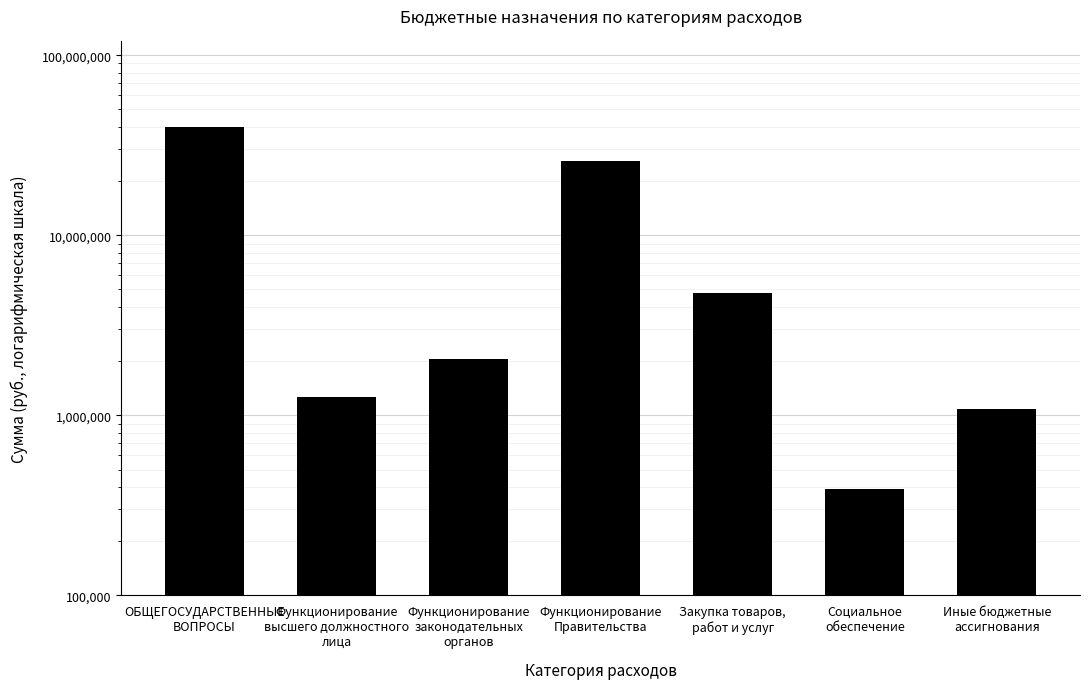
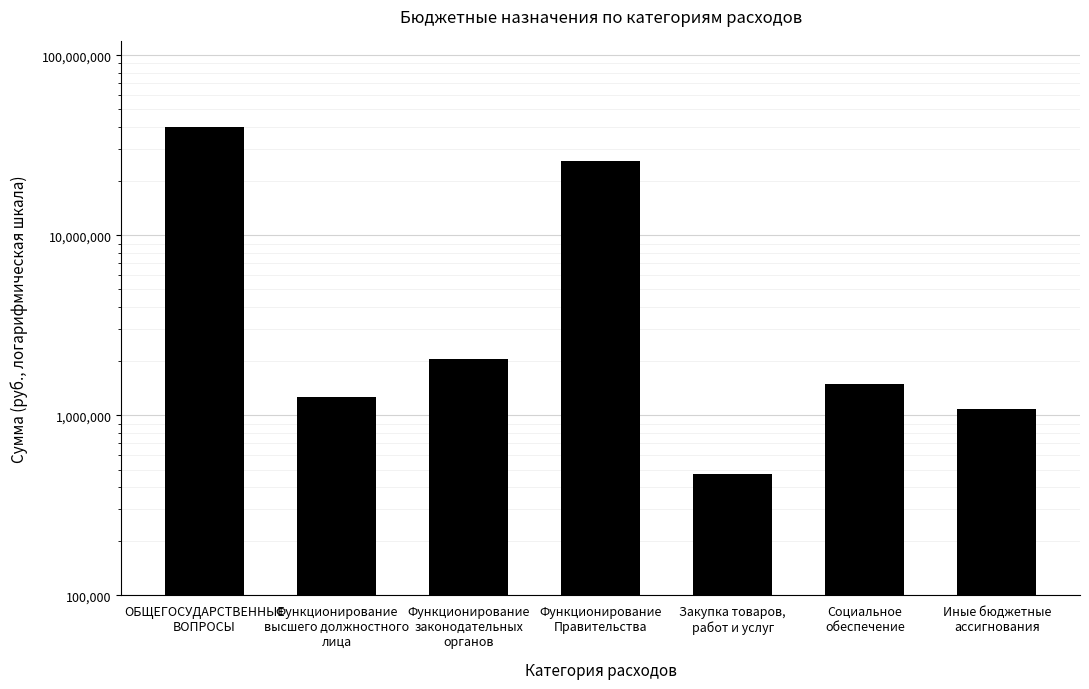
Закупка товаров, работ и услуг: 4,800,000 -> 470,000
Социальное обеспечение: 390,000 -> 1,500,000
